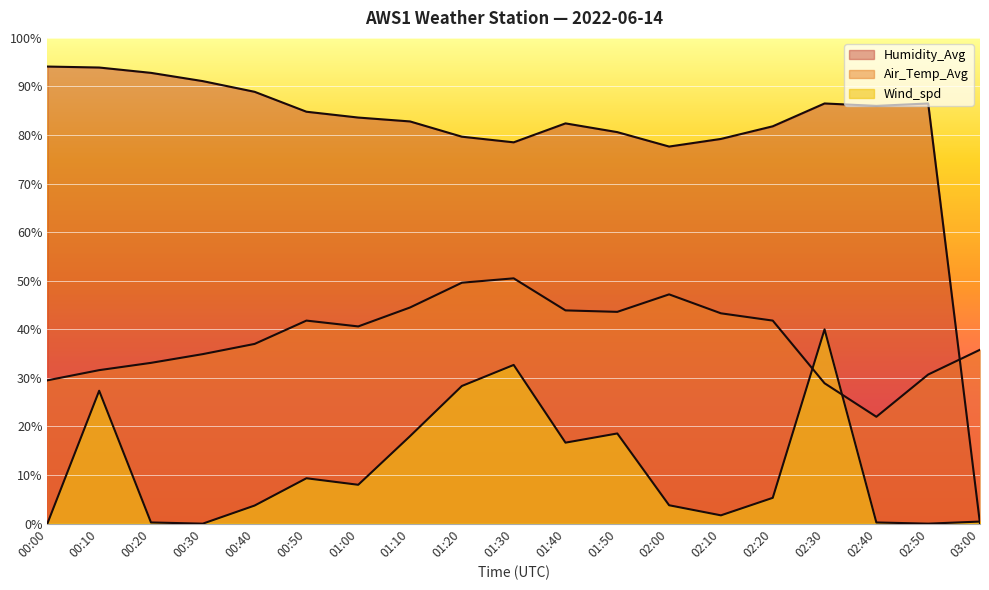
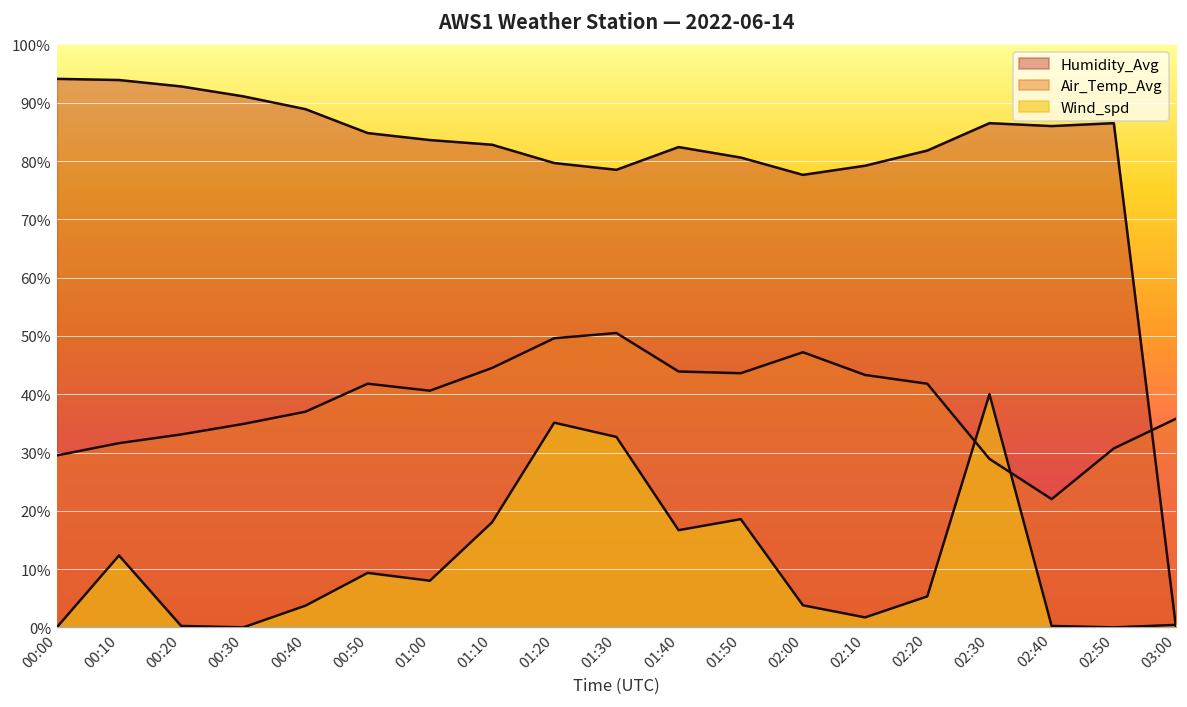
Wind_spd, 00:10: 27% -> 12%
Wind_spd, 01:20: 28% -> 35%
